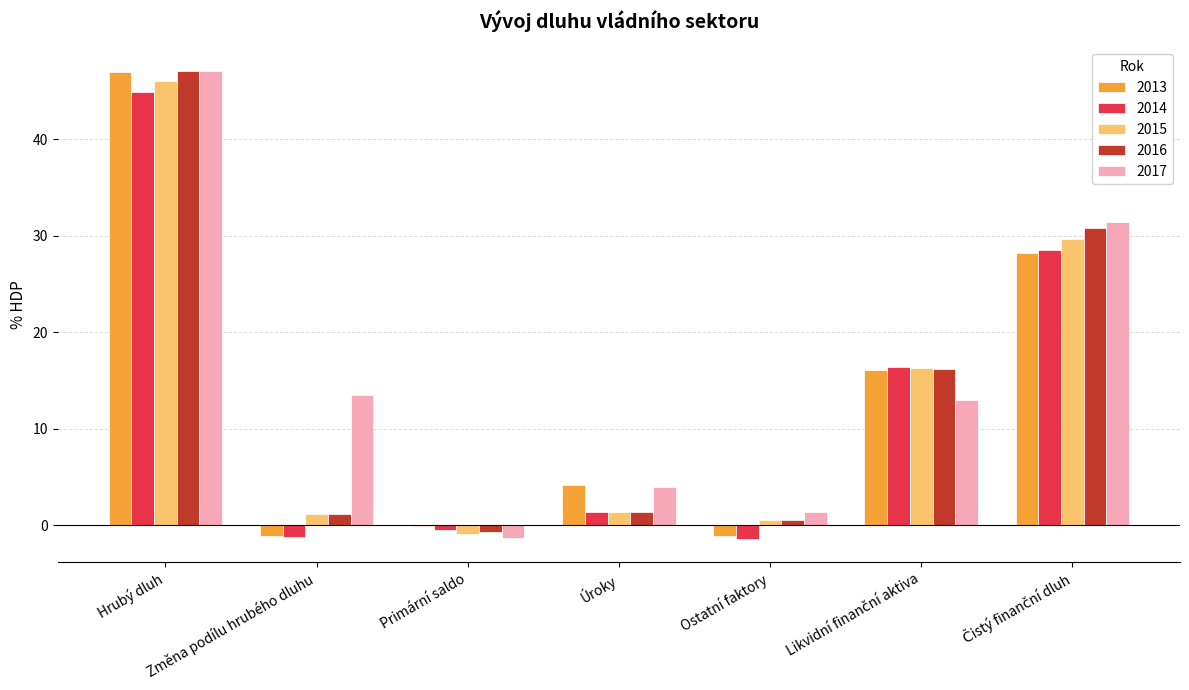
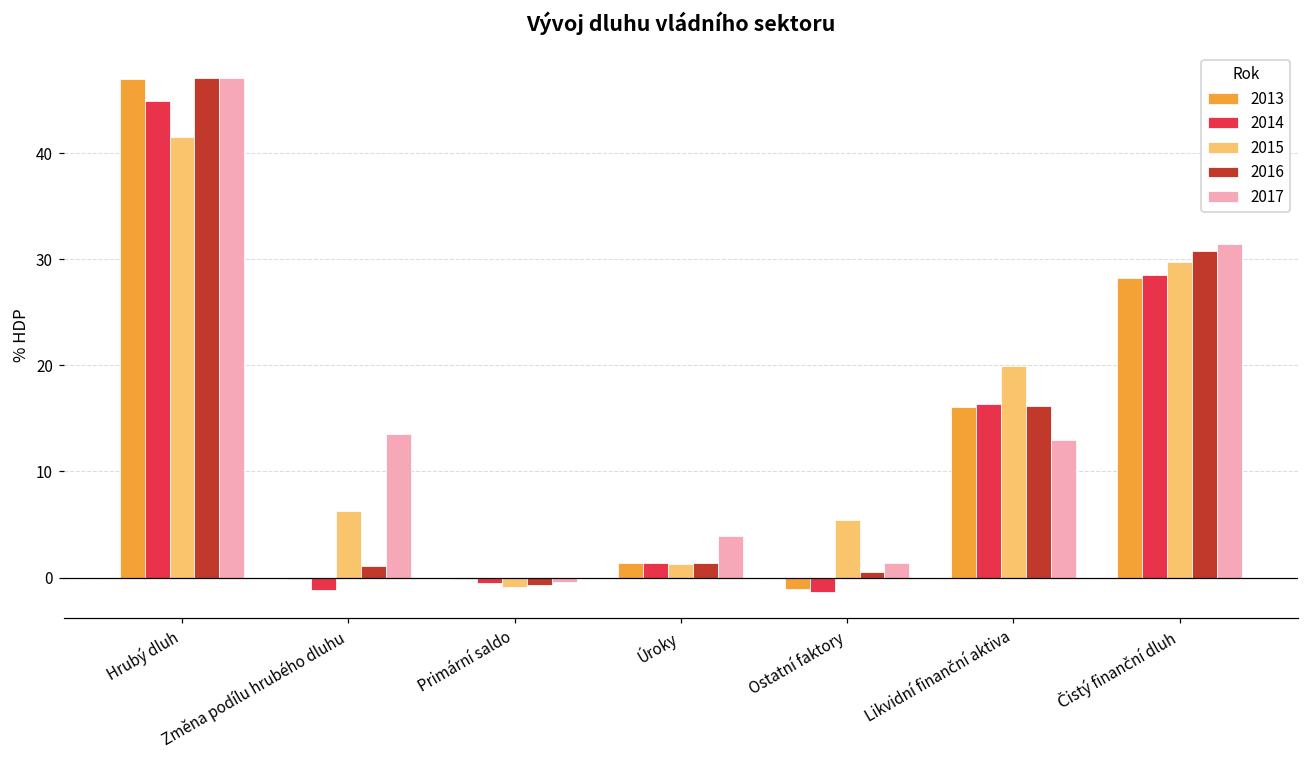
2015, Hrubý dluh: 46 -> 42
2013, Změna podílu hrubého dluhu: -1 -> 0
2015, Změna podílu hrubého dluhu: 1 -> 6
2017, Primární saldo: -1 -> 0
2013, Úroky: 4 -> 1
2015, Ostatní faktory: 1 -> 5
2015, Likvidní finanční aktiva: 16 -> 20
